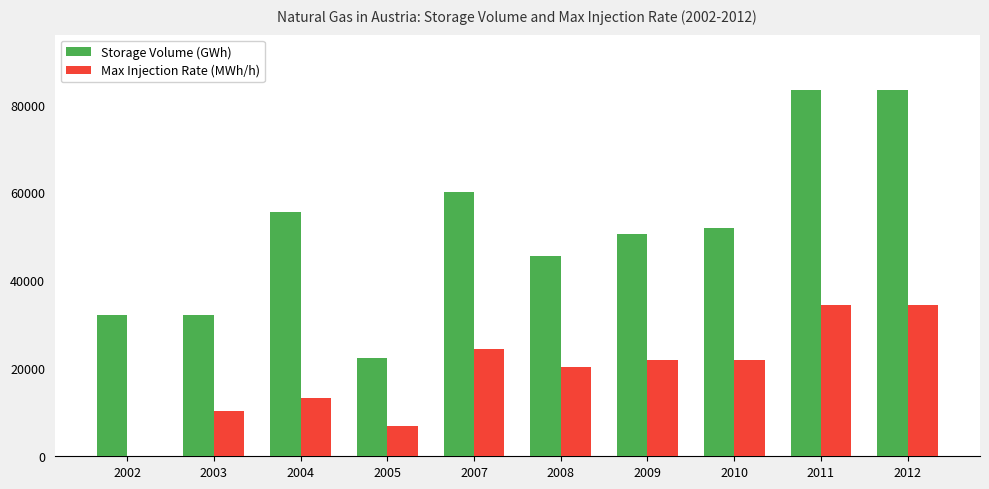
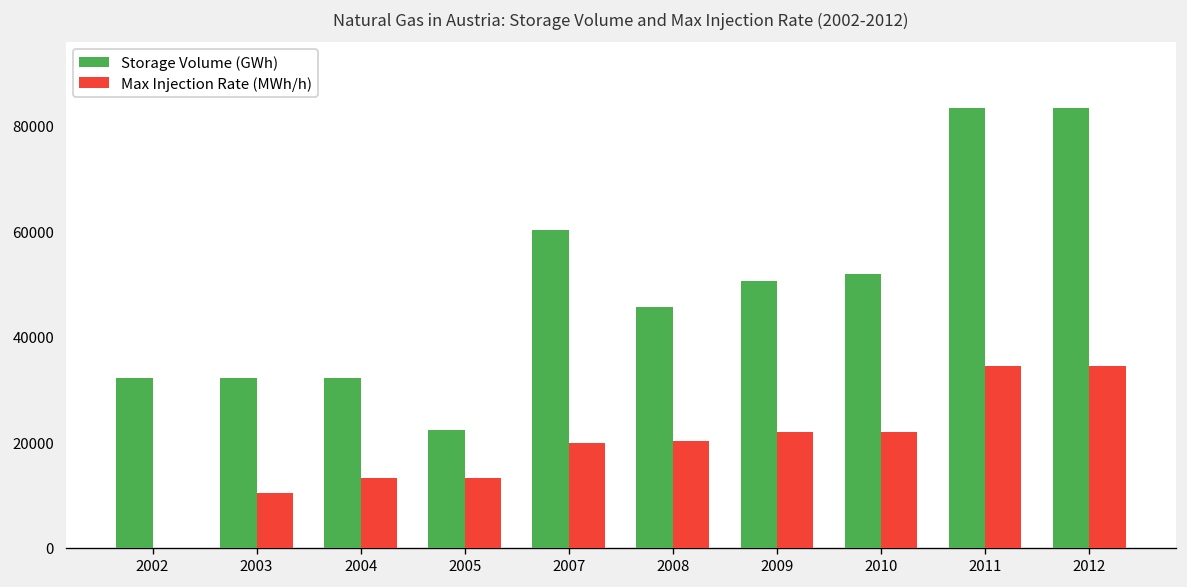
Storage Volume (GWh), 2004: 56000 -> 32000
Max Injection Rate (MWh/h), 2005: 7000 -> 13000
Max Injection Rate (MWh/h), 2007: 24000 -> 20000
